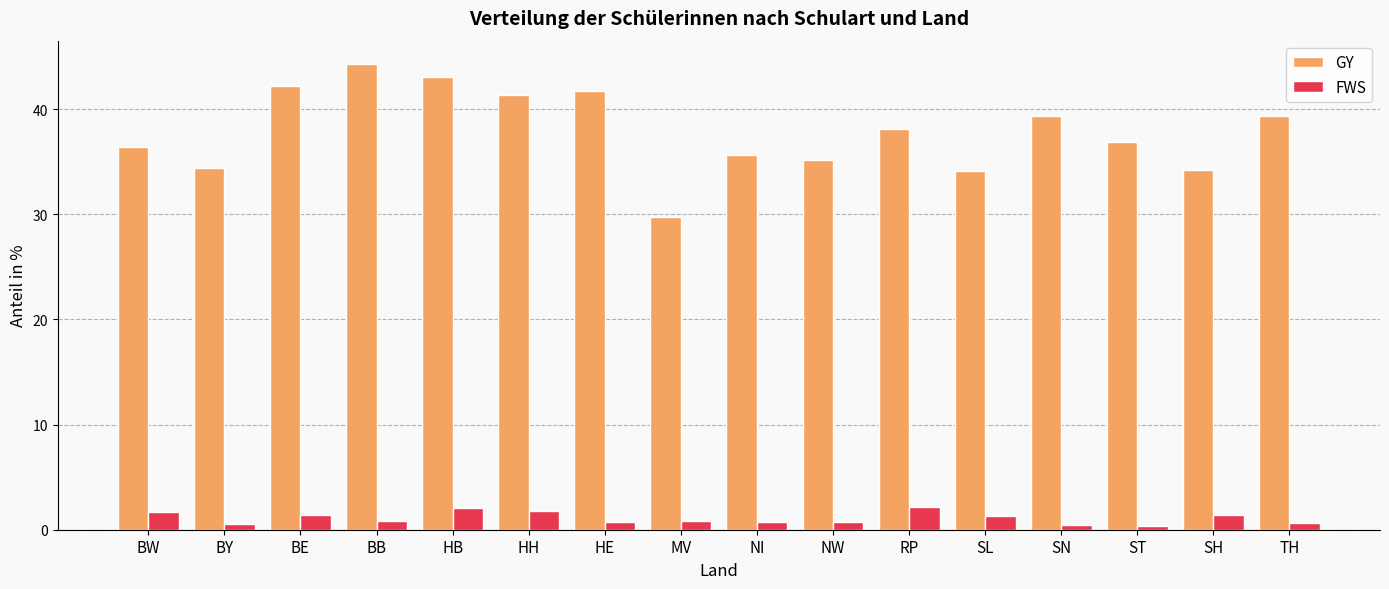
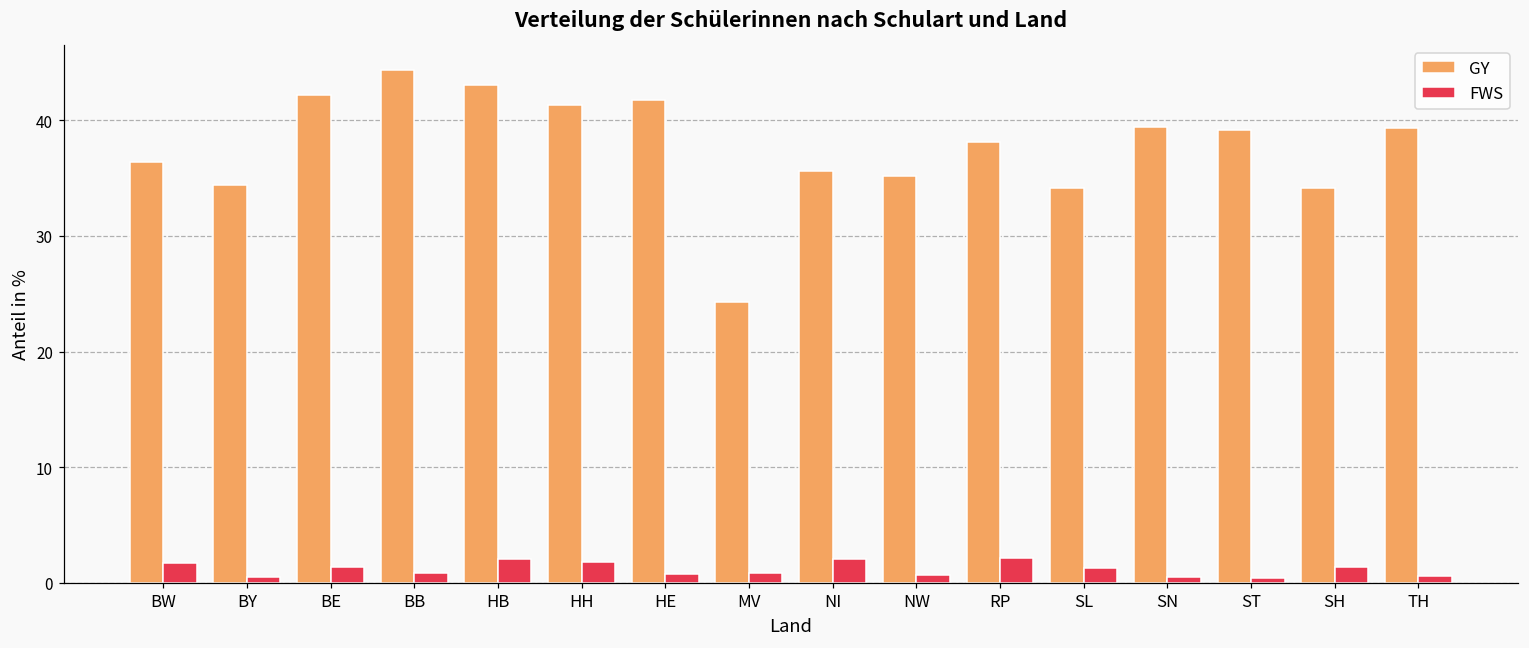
GY, MV: 29.7 -> 24.3
FWS, NI: 0.7 -> 2.0
GY, ST: 36.9 -> 39.2
